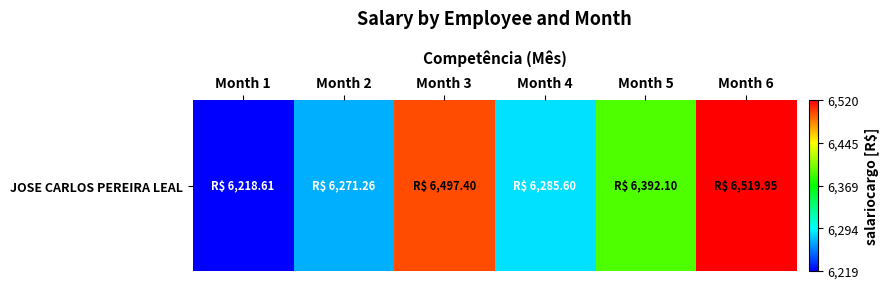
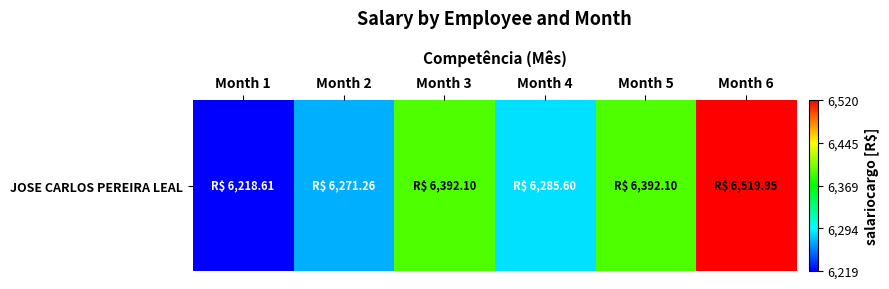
JOSE CARLOS PEREIRA LEAL, Month 3: 6,497.40 -> 6,392.10
